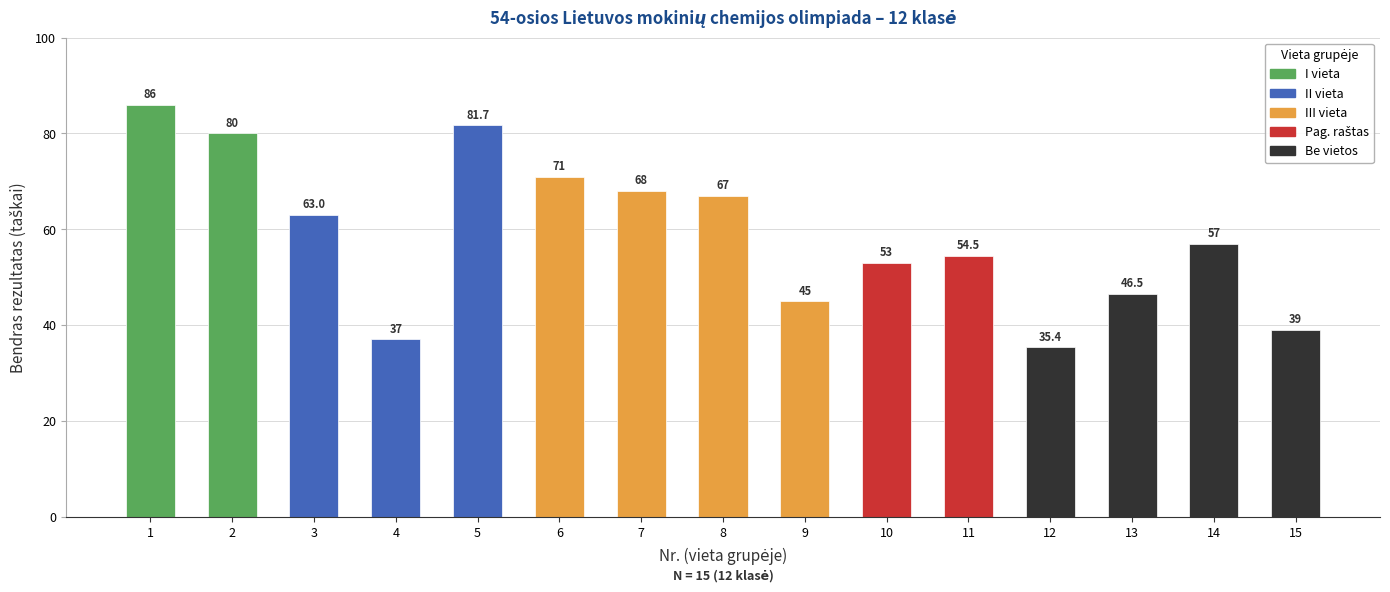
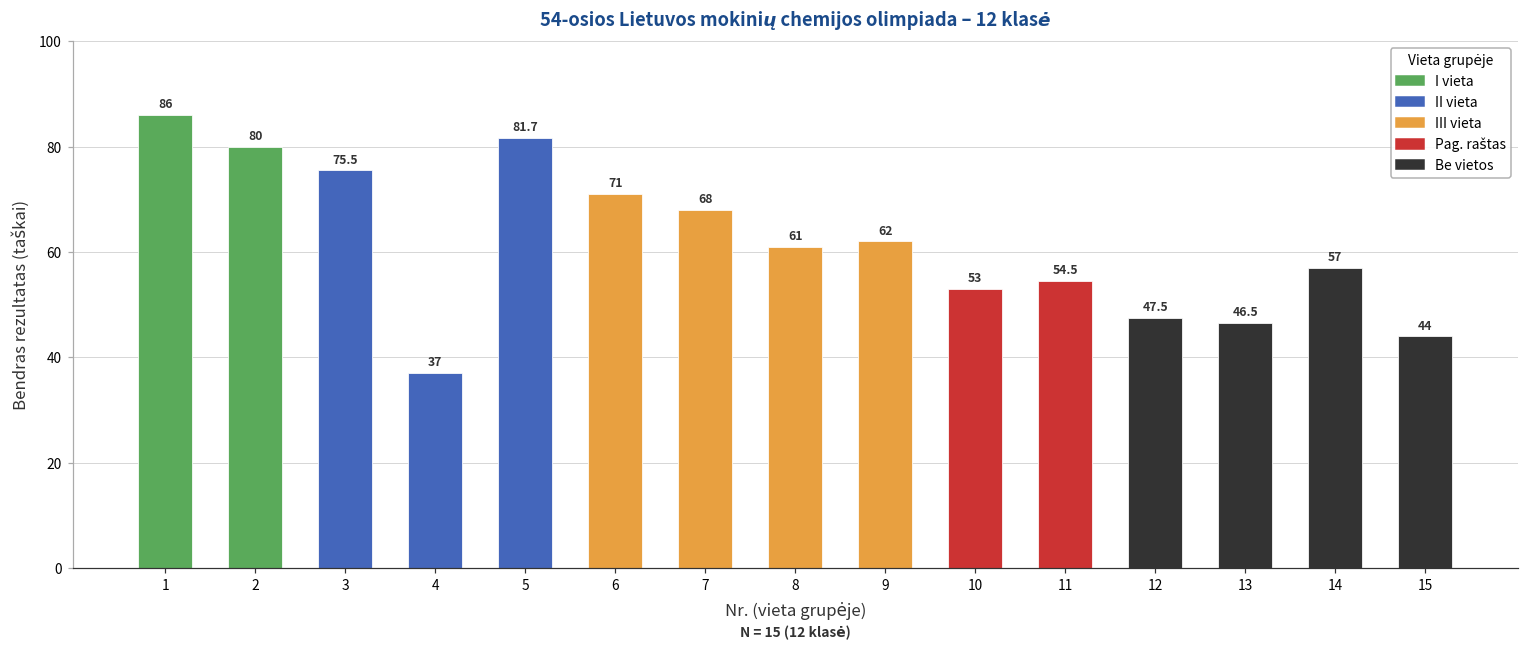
3: 63.0 -> 75.5
8: 67 -> 61
9: 45 -> 62
12: 35.4 -> 47.5
15: 39 -> 44
